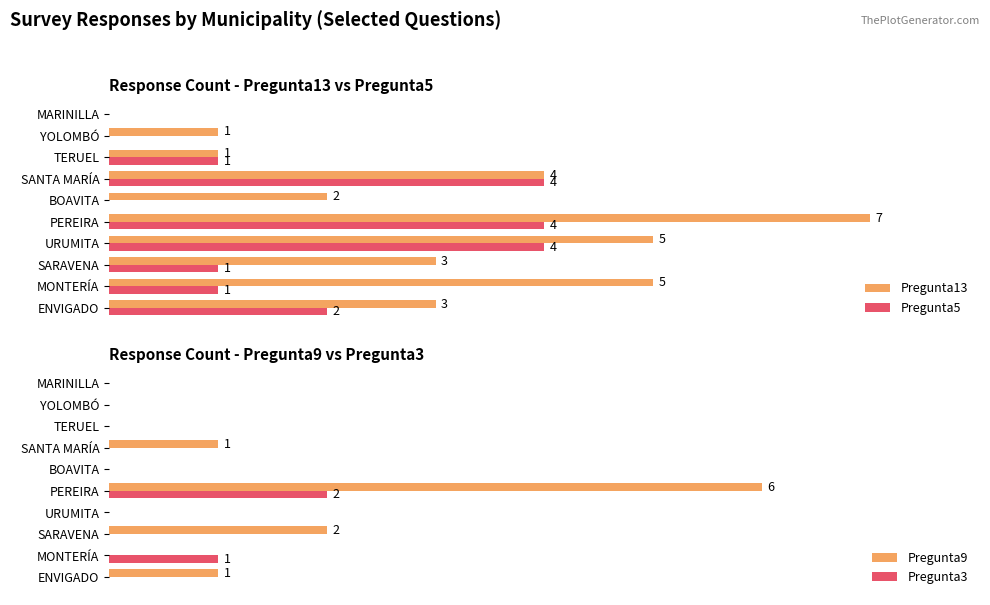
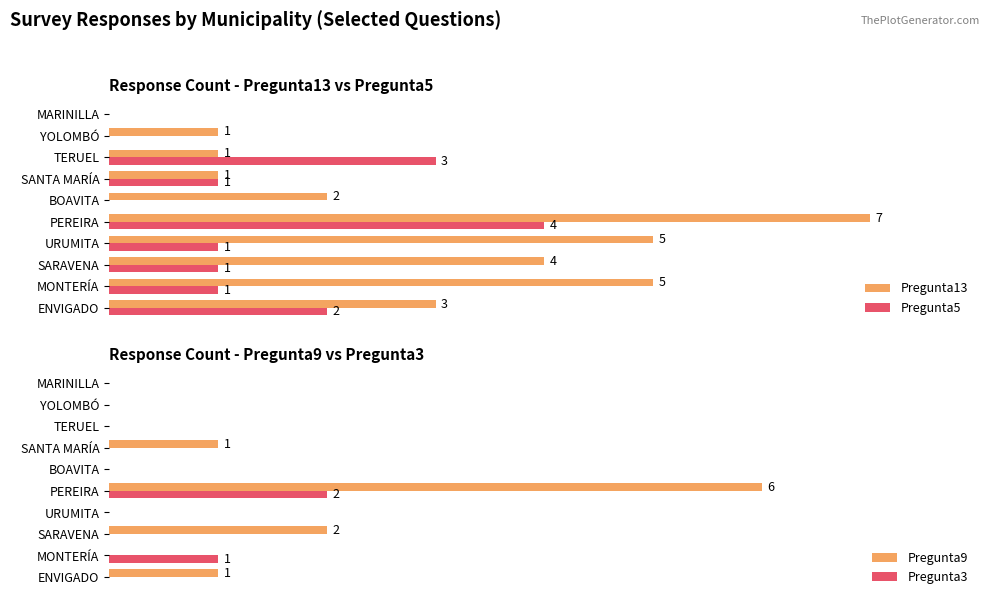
Response Count - Pregunta13 vs Pregunta5, Pregunta5, TERUEL: 1 -> 3
Response Count - Pregunta13 vs Pregunta5, Pregunta13, SANTA MARÍA: 4 -> 1
Response Count - Pregunta13 vs Pregunta5, Pregunta5, SANTA MARÍA: 4 -> 1
Response Count - Pregunta13 vs Pregunta5, Pregunta5, URUMITA: 4 -> 1
Response Count - Pregunta13 vs Pregunta5, Pregunta13, SARAVENA: 3 -> 4
